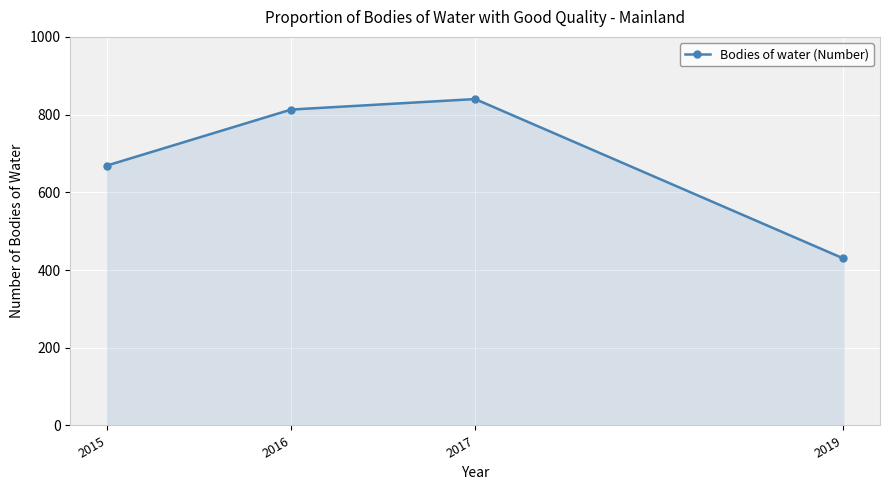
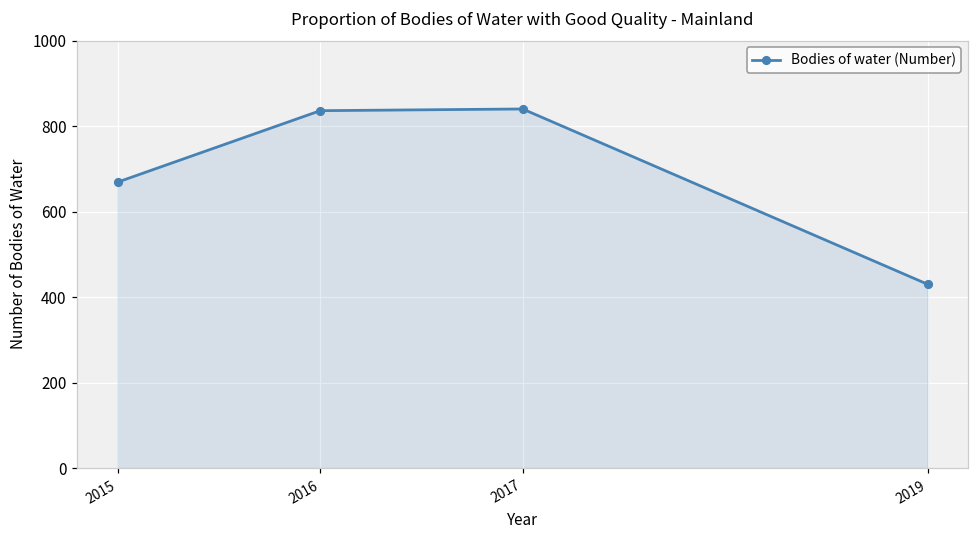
2016: 810 -> 840
